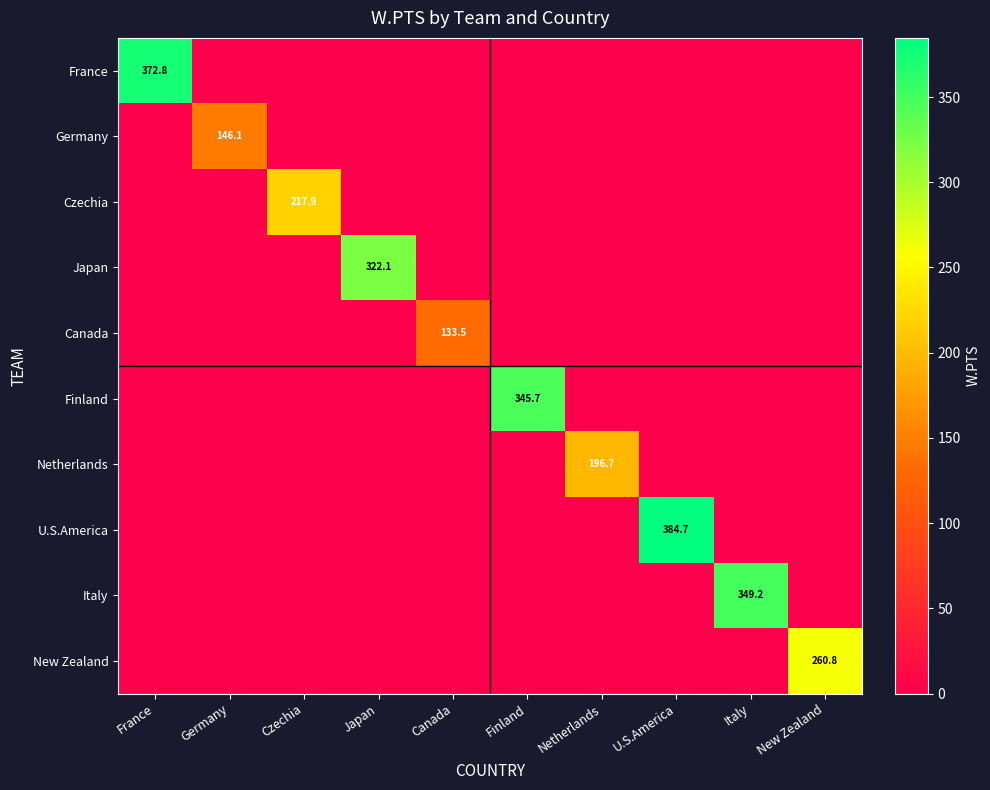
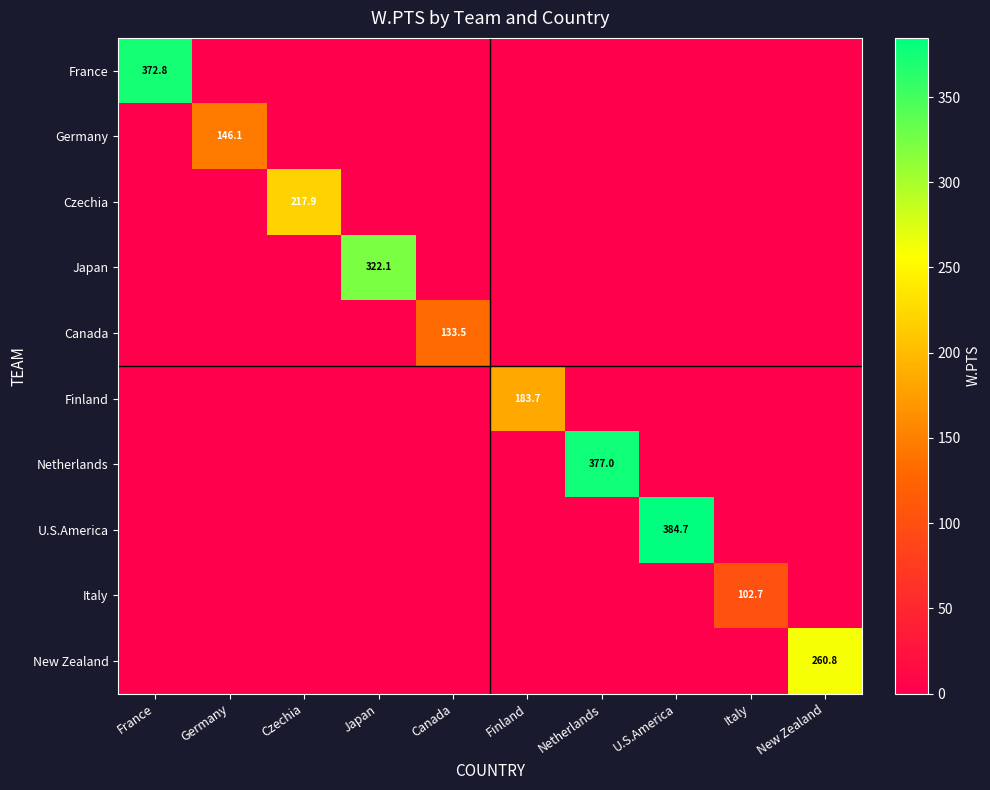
Finland, Finland: 345.7 -> 183.7
Netherlands, Netherlands: 196.7 -> 377.0
Italy, Italy: 349.2 -> 102.7
